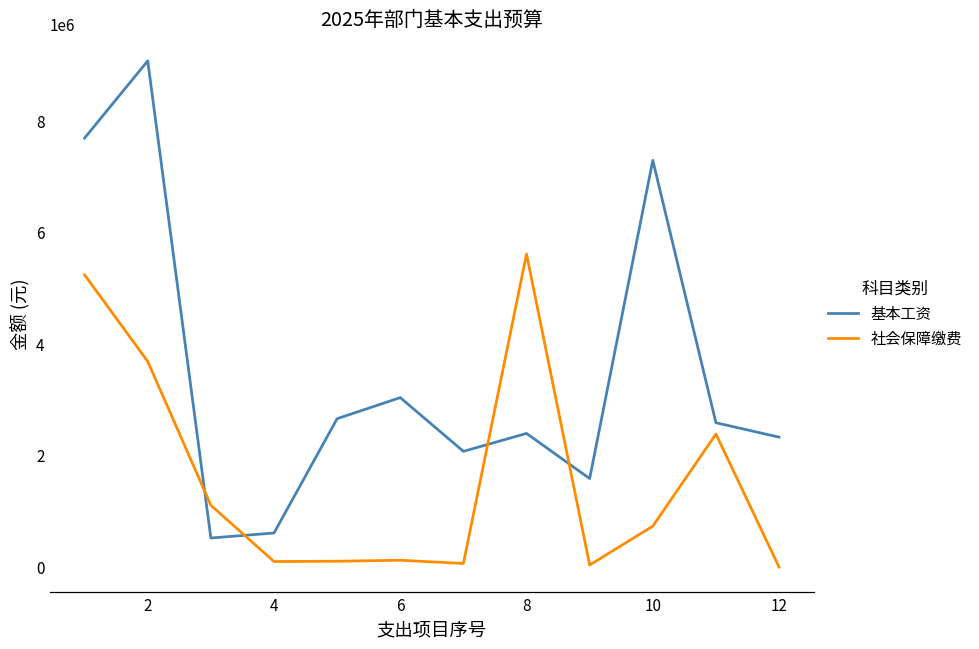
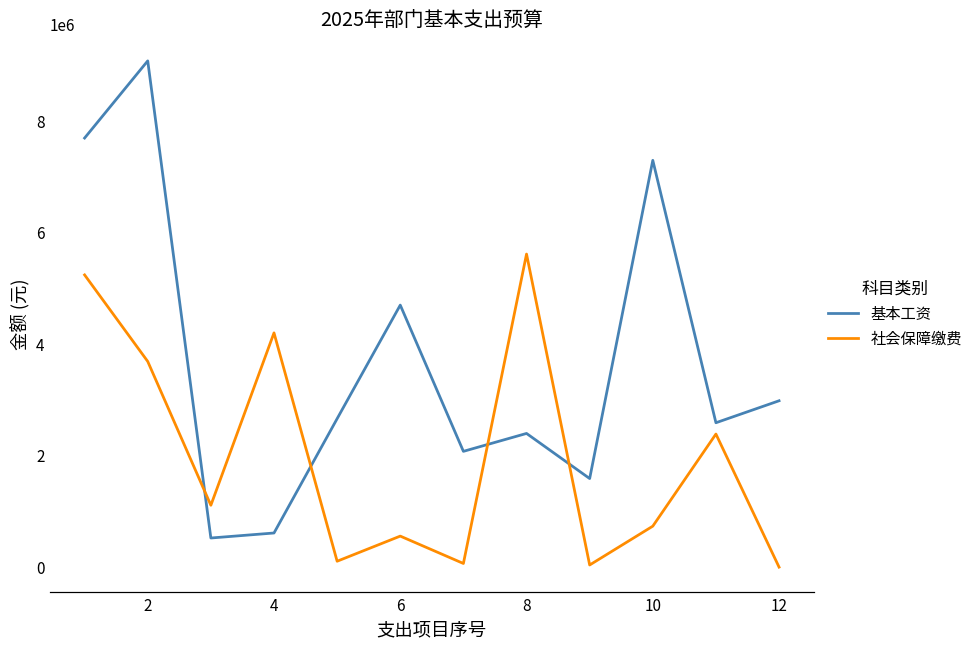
社会保障缴费, 4: 100000 -> 4200000
基本工资, 6: 3000000 -> 4700000
社会保障缴费, 6: 100000 -> 600000
基本工资, 12: 2300000 -> 3000000
